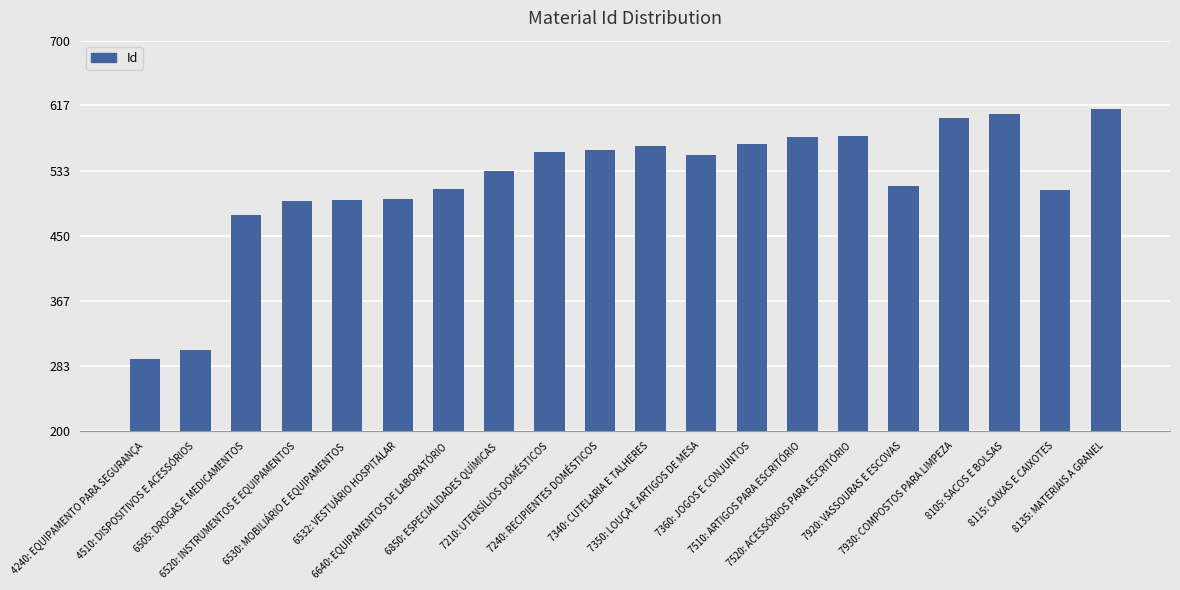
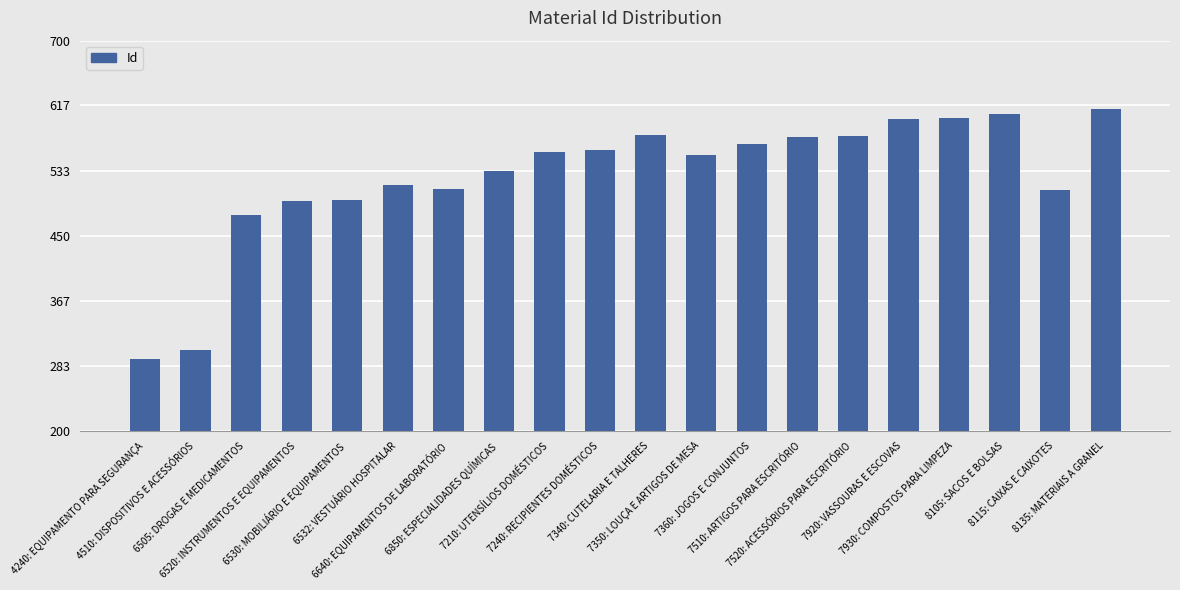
6532: VESTUÁRIO HOSPITALAR: 500 -> 520
7340: CUTELARIA E TALHERES: 570 -> 580
7920: VASSOURAS E ESCOVAS: 510 -> 600
